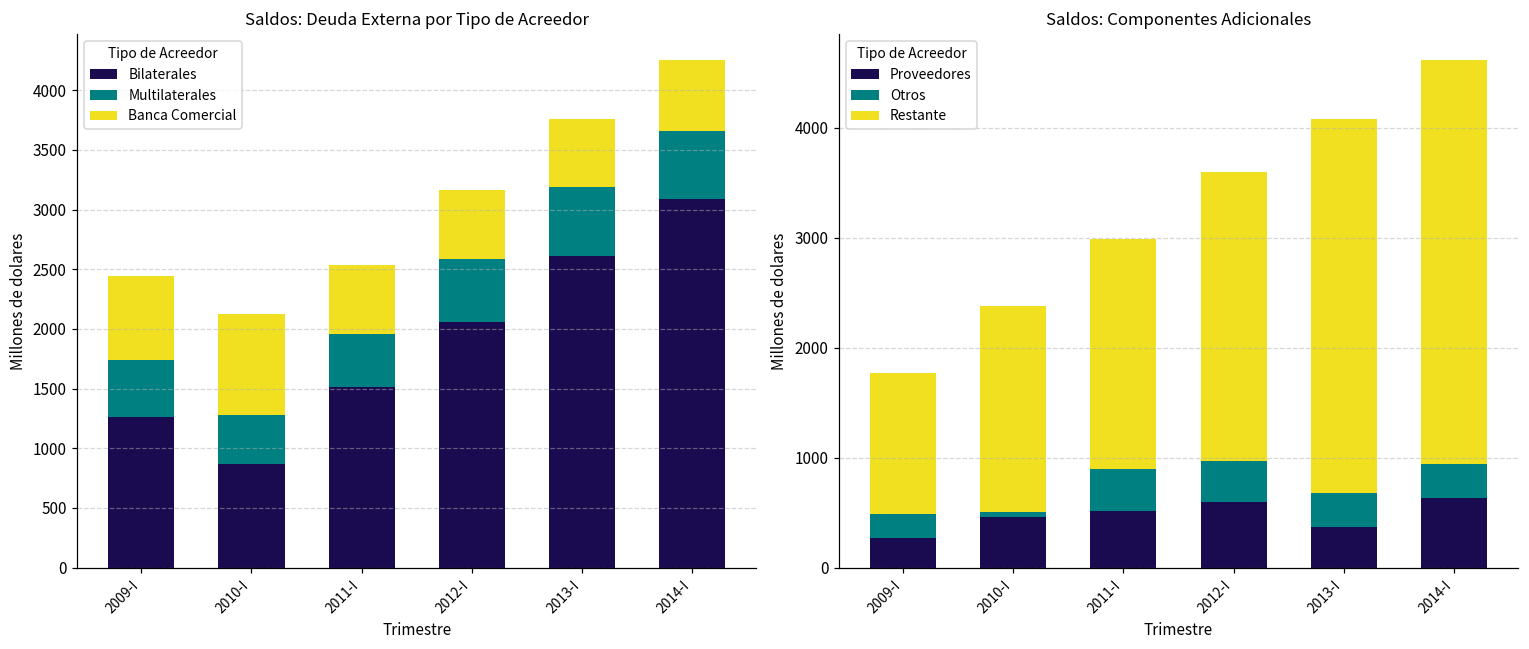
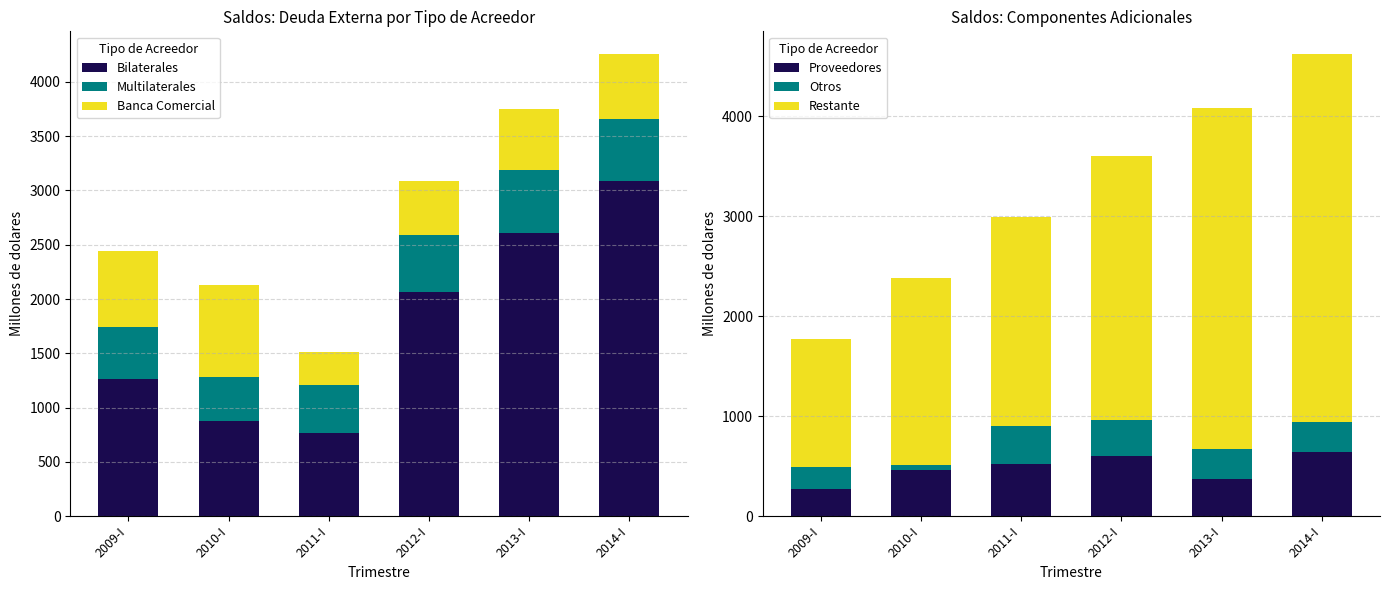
Saldos: Deuda Externa por Tipo de Acreedor, Bilaterales, 2011-I: 1520 -> 770
Saldos: Deuda Externa por Tipo de Acreedor, Banca Comercial, 2011-I: 570 -> 300
Saldos: Deuda Externa por Tipo de Acreedor, Banca Comercial, 2012-I: 570 -> 500
